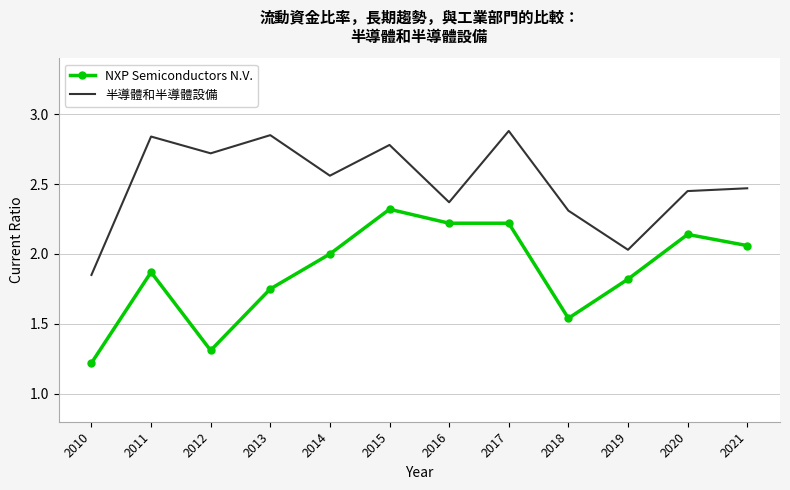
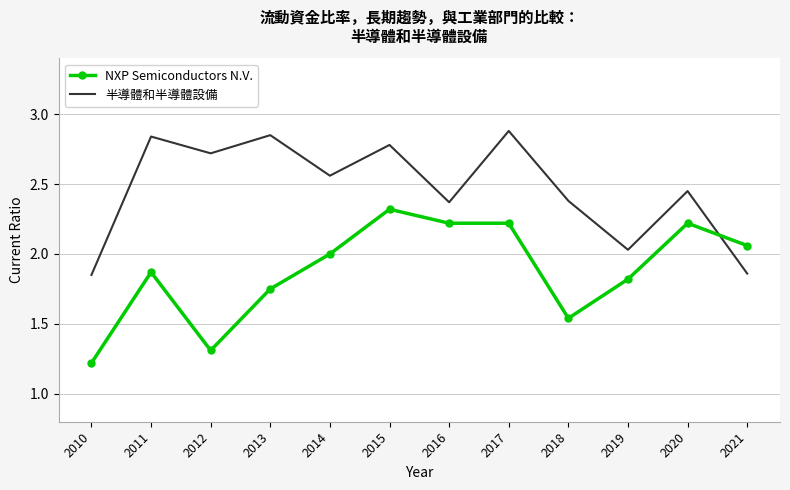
半導體和半導體設備, 2018: 2.31 -> 2.38
NXP Semiconductors N.V., 2020: 2.14 -> 2.22
半導體和半導體設備, 2021: 2.47 -> 1.86
